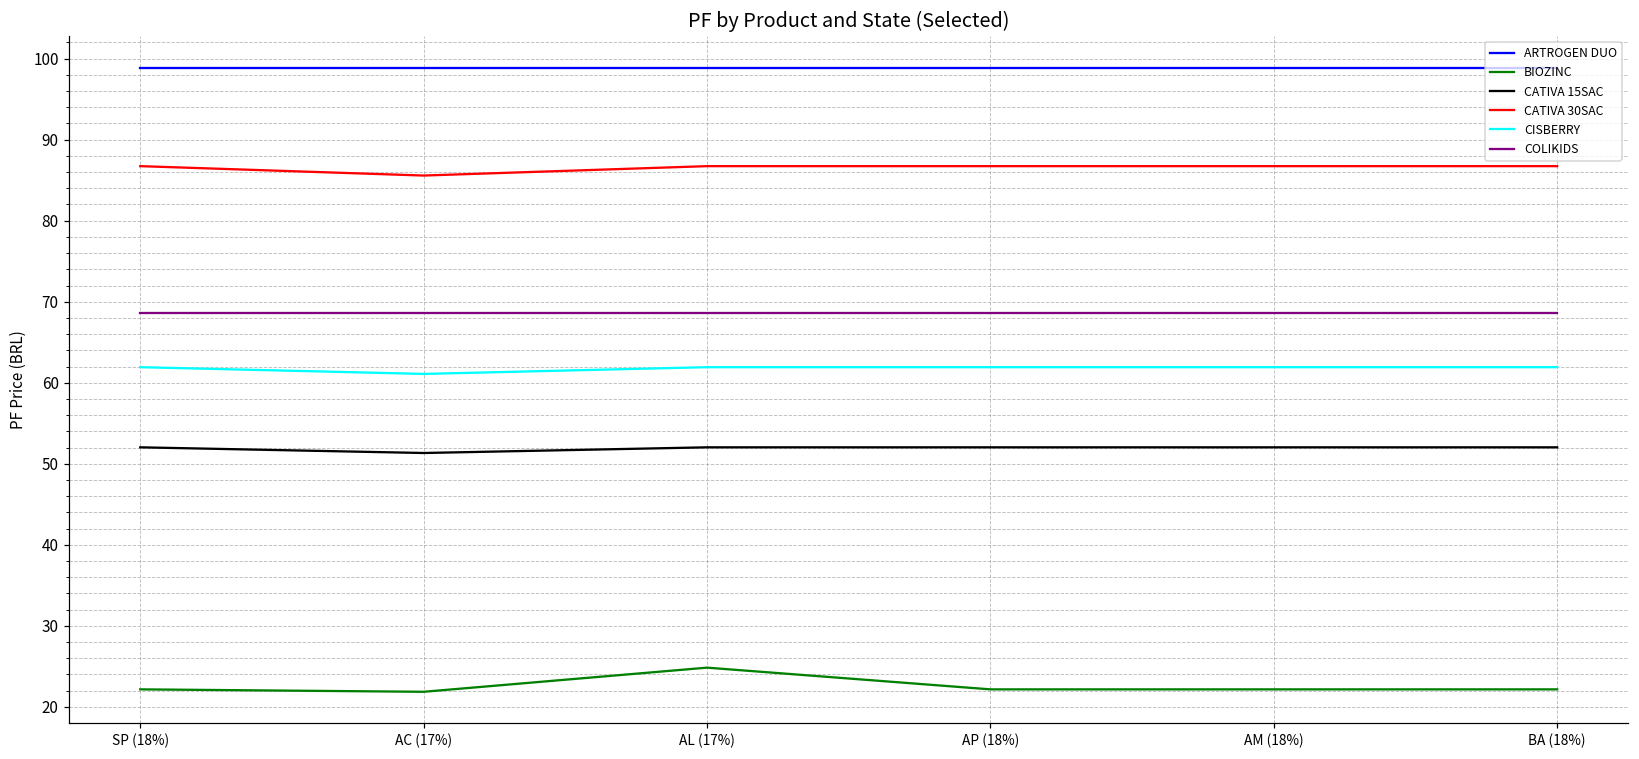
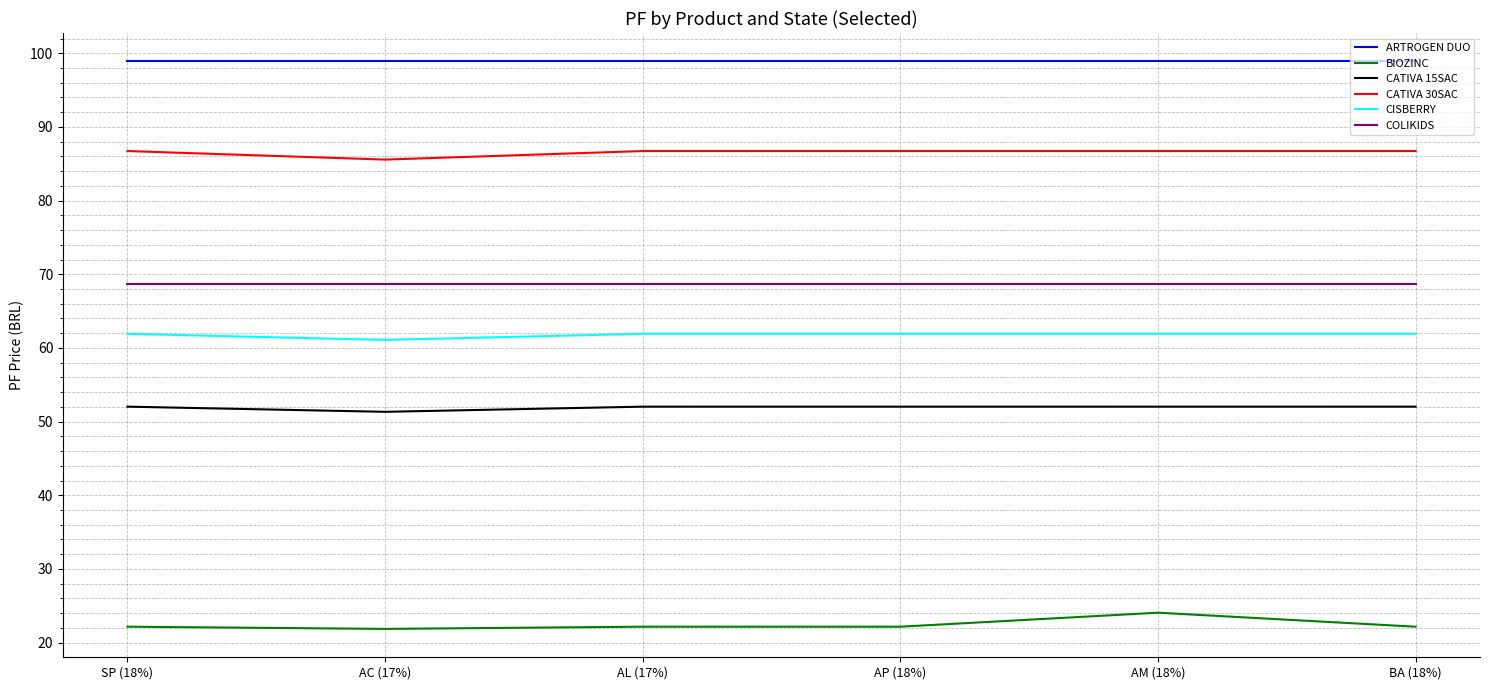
BIOZINC, AL (17%): 25 -> 22
BIOZINC, AM (18%): 22 -> 24
